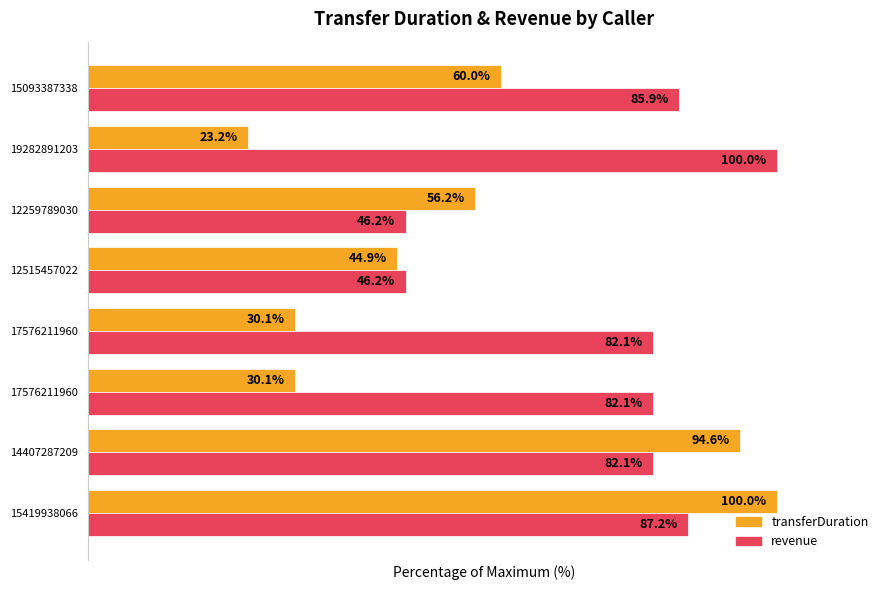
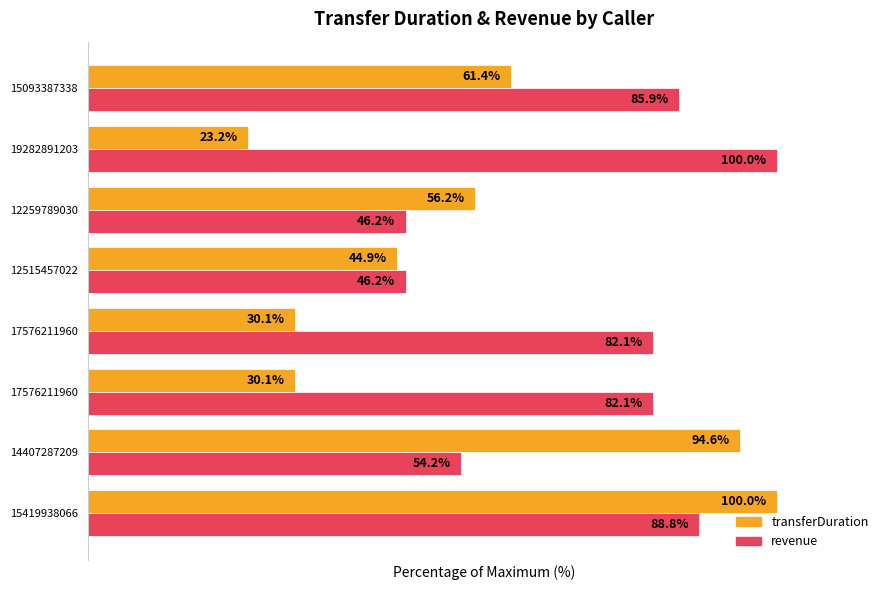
transferDuration, 15093387338: 60.0% -> 61.4%
revenue, 14407287209: 82.1% -> 54.2%
revenue, 15419938066: 87.2% -> 88.8%
